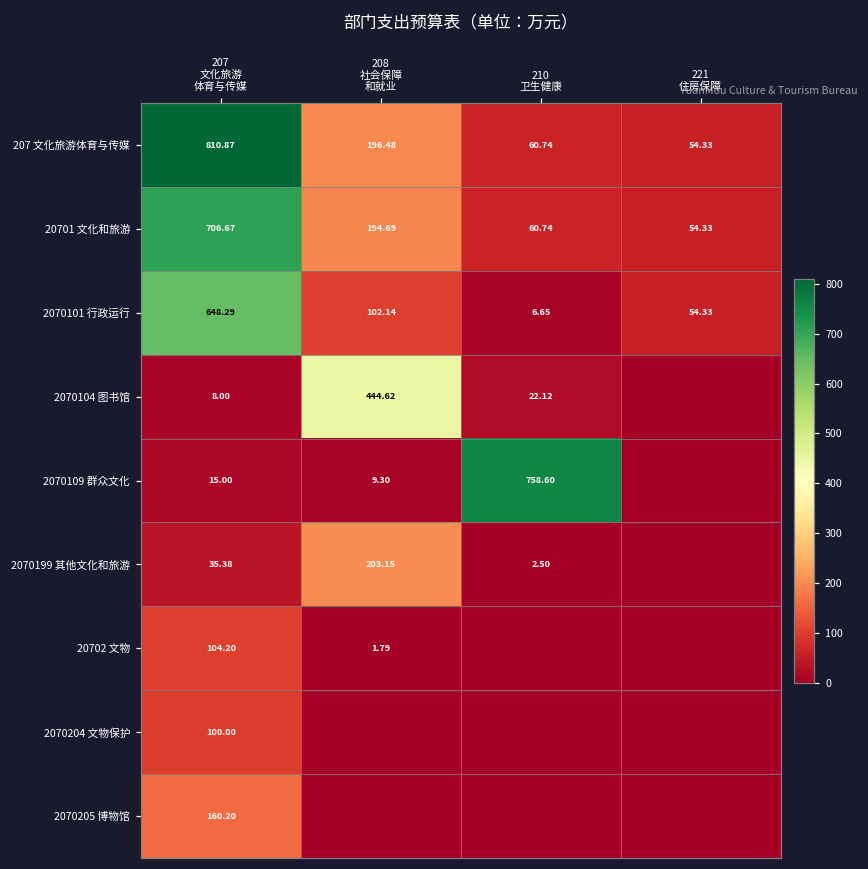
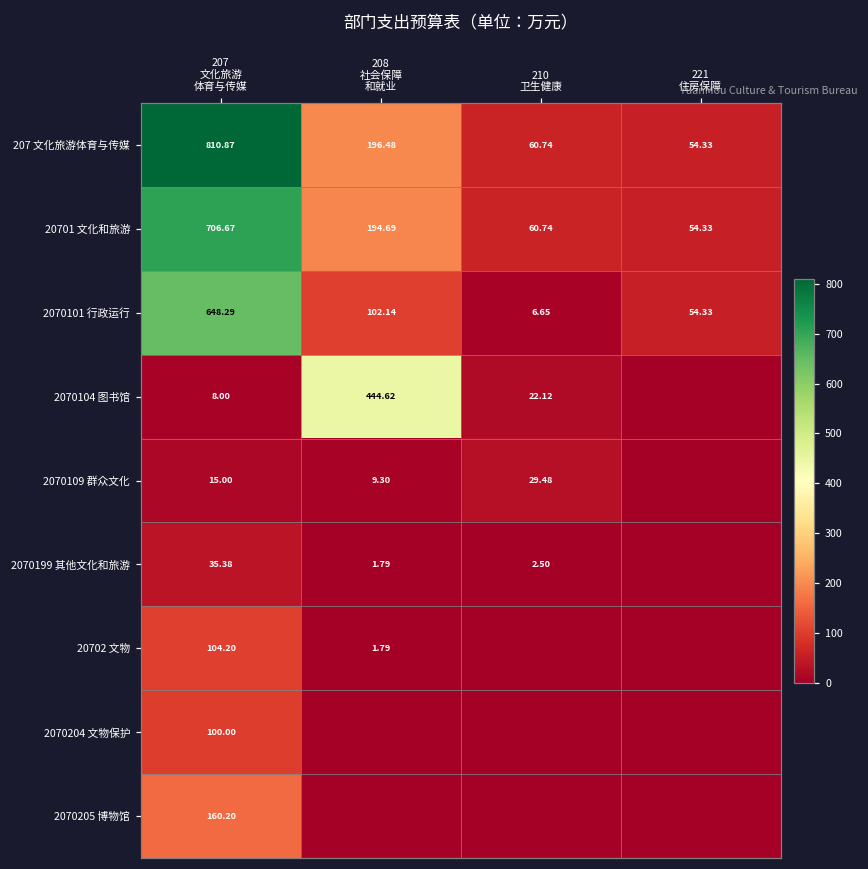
2070109 群众文化, 210 卫生健康: 758.60 -> 29.48
2070199 其他文化和旅游, 208 社会保障 和就业: 203.15 -> 1.79
